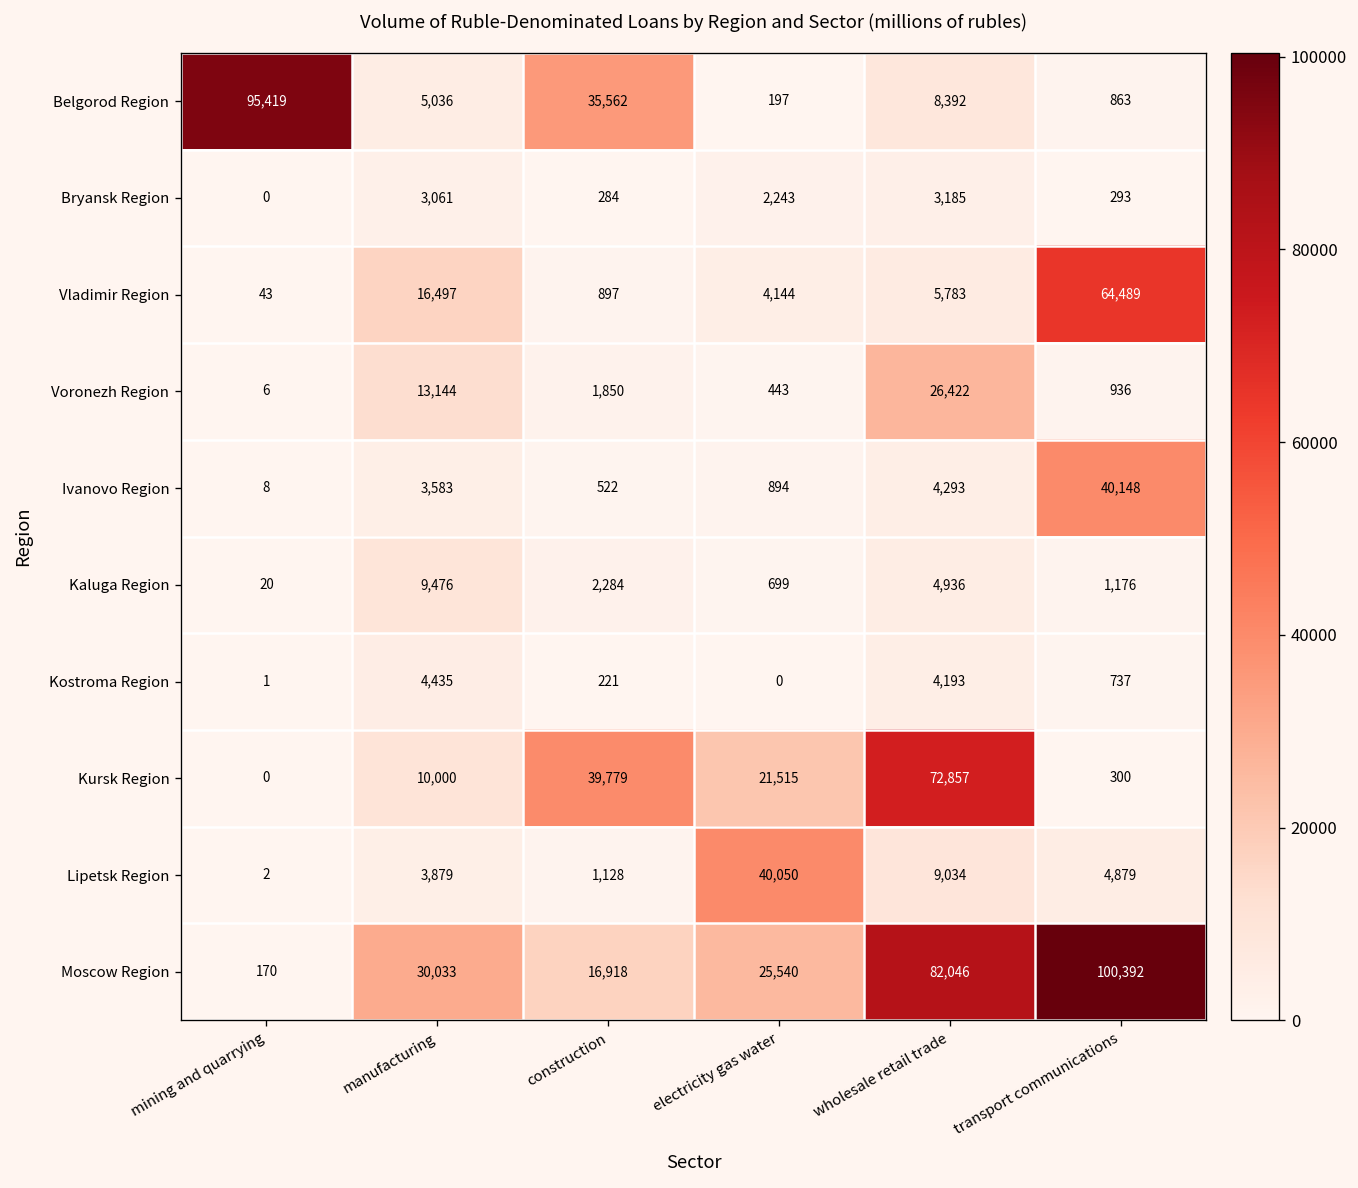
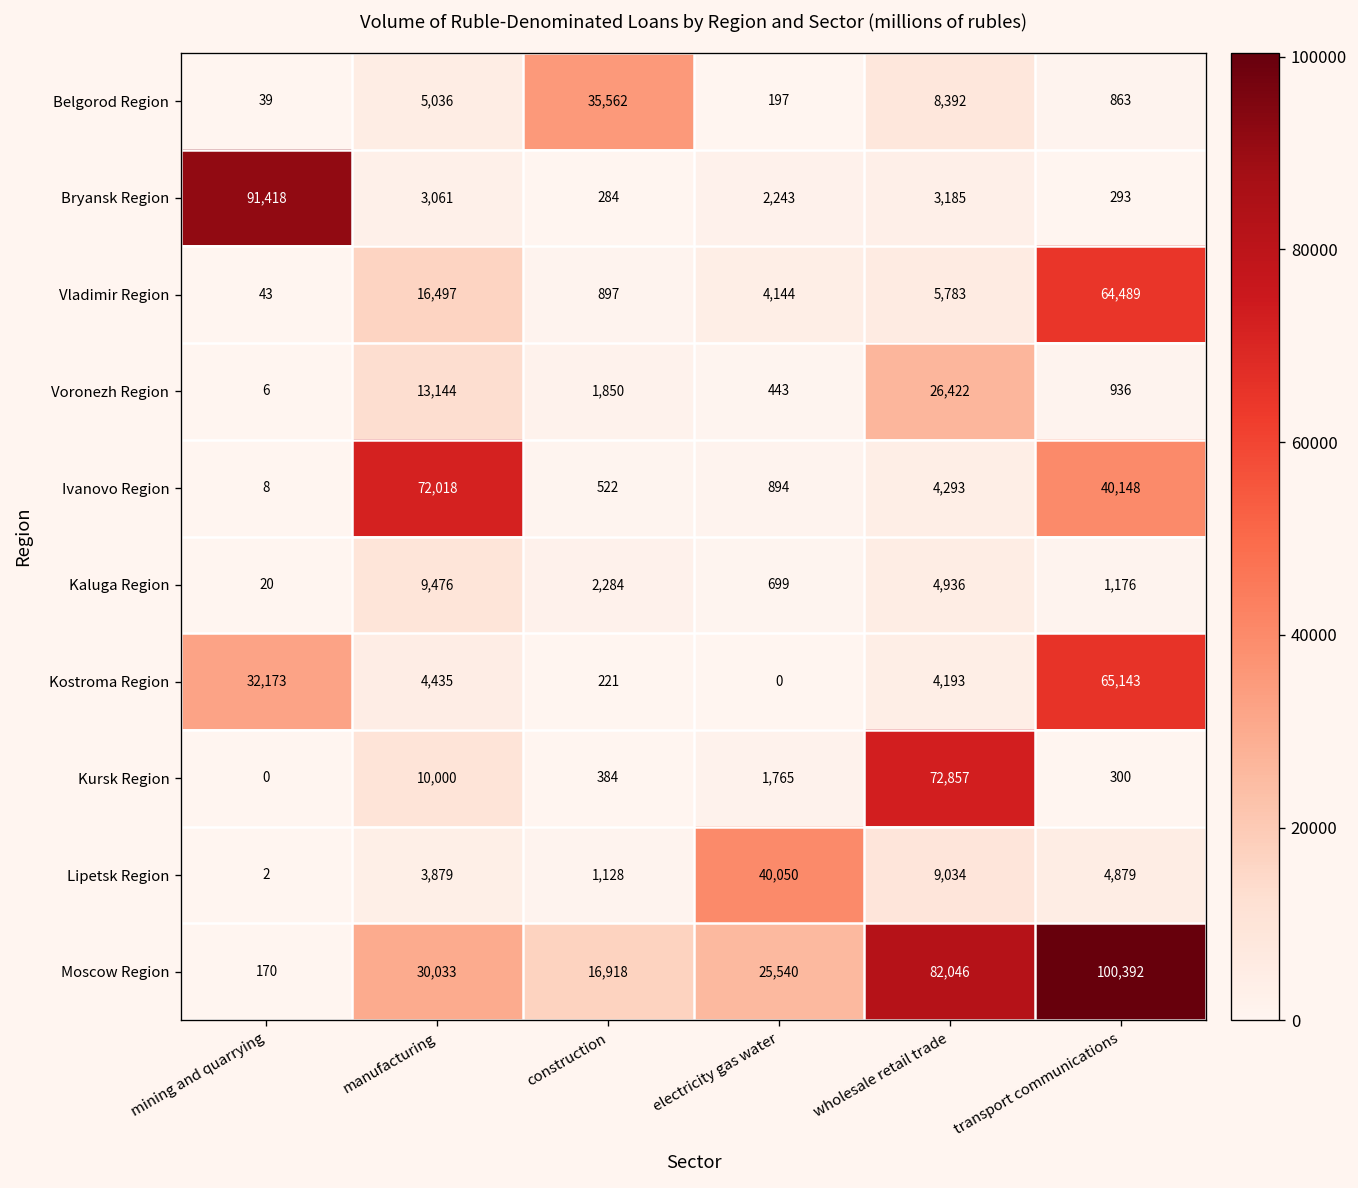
Belgorod Region, mining and quarrying: 95,419 -> 39
Bryansk Region, mining and quarrying: 0 -> 91,418
Ivanovo Region, manufacturing: 3,583 -> 72,018
Kostroma Region, mining and quarrying: 1 -> 32,173
Kostroma Region, transport communications: 737 -> 65,143
Kursk Region, construction: 39,779 -> 384
Kursk Region, electricity gas water: 21,515 -> 1,765
